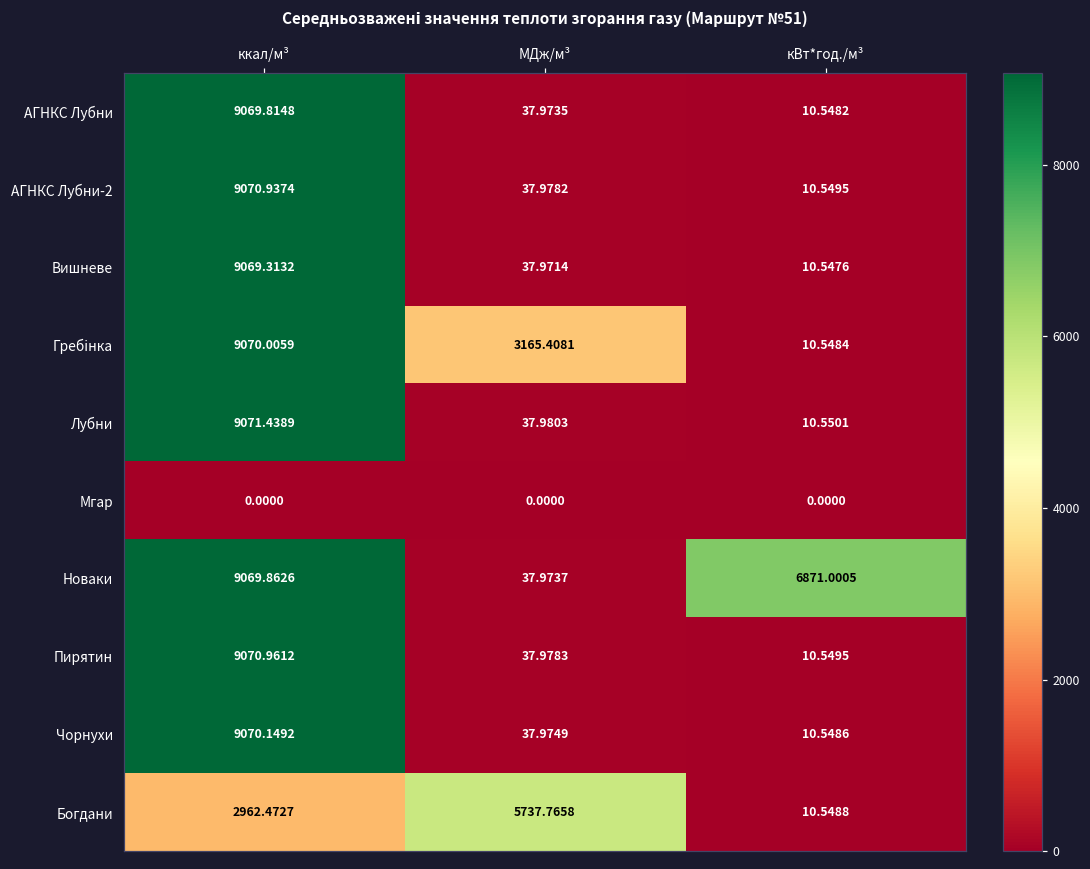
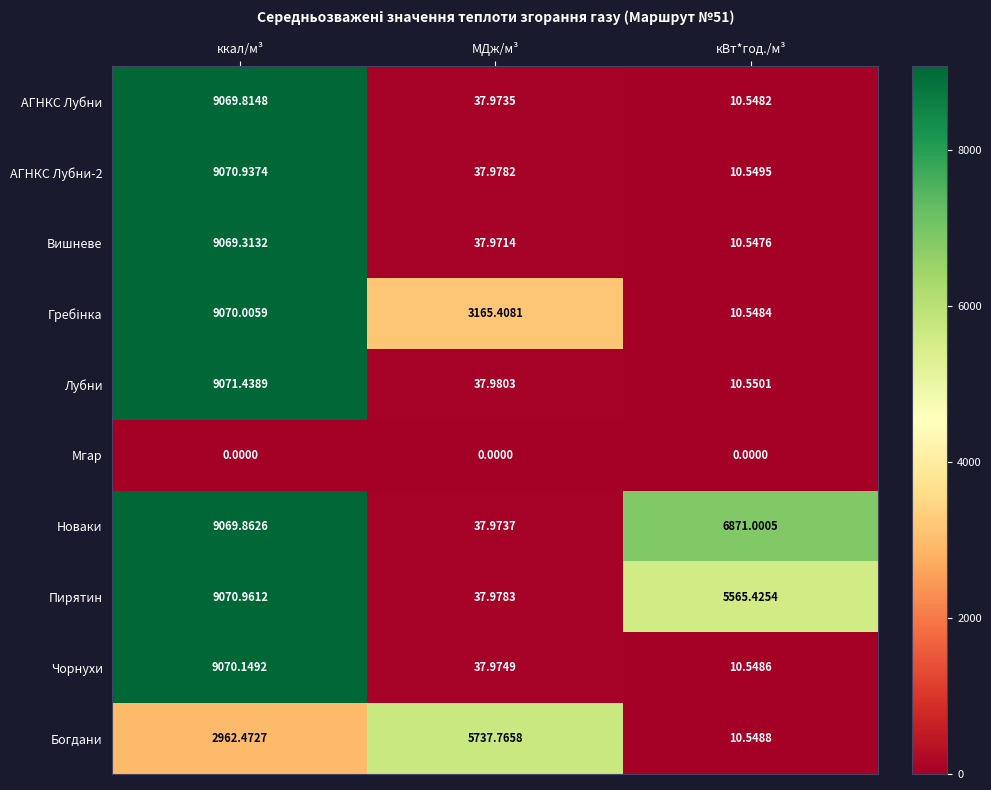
Пирятин, кВт*год./м³: 10.5495 -> 5565.4254
